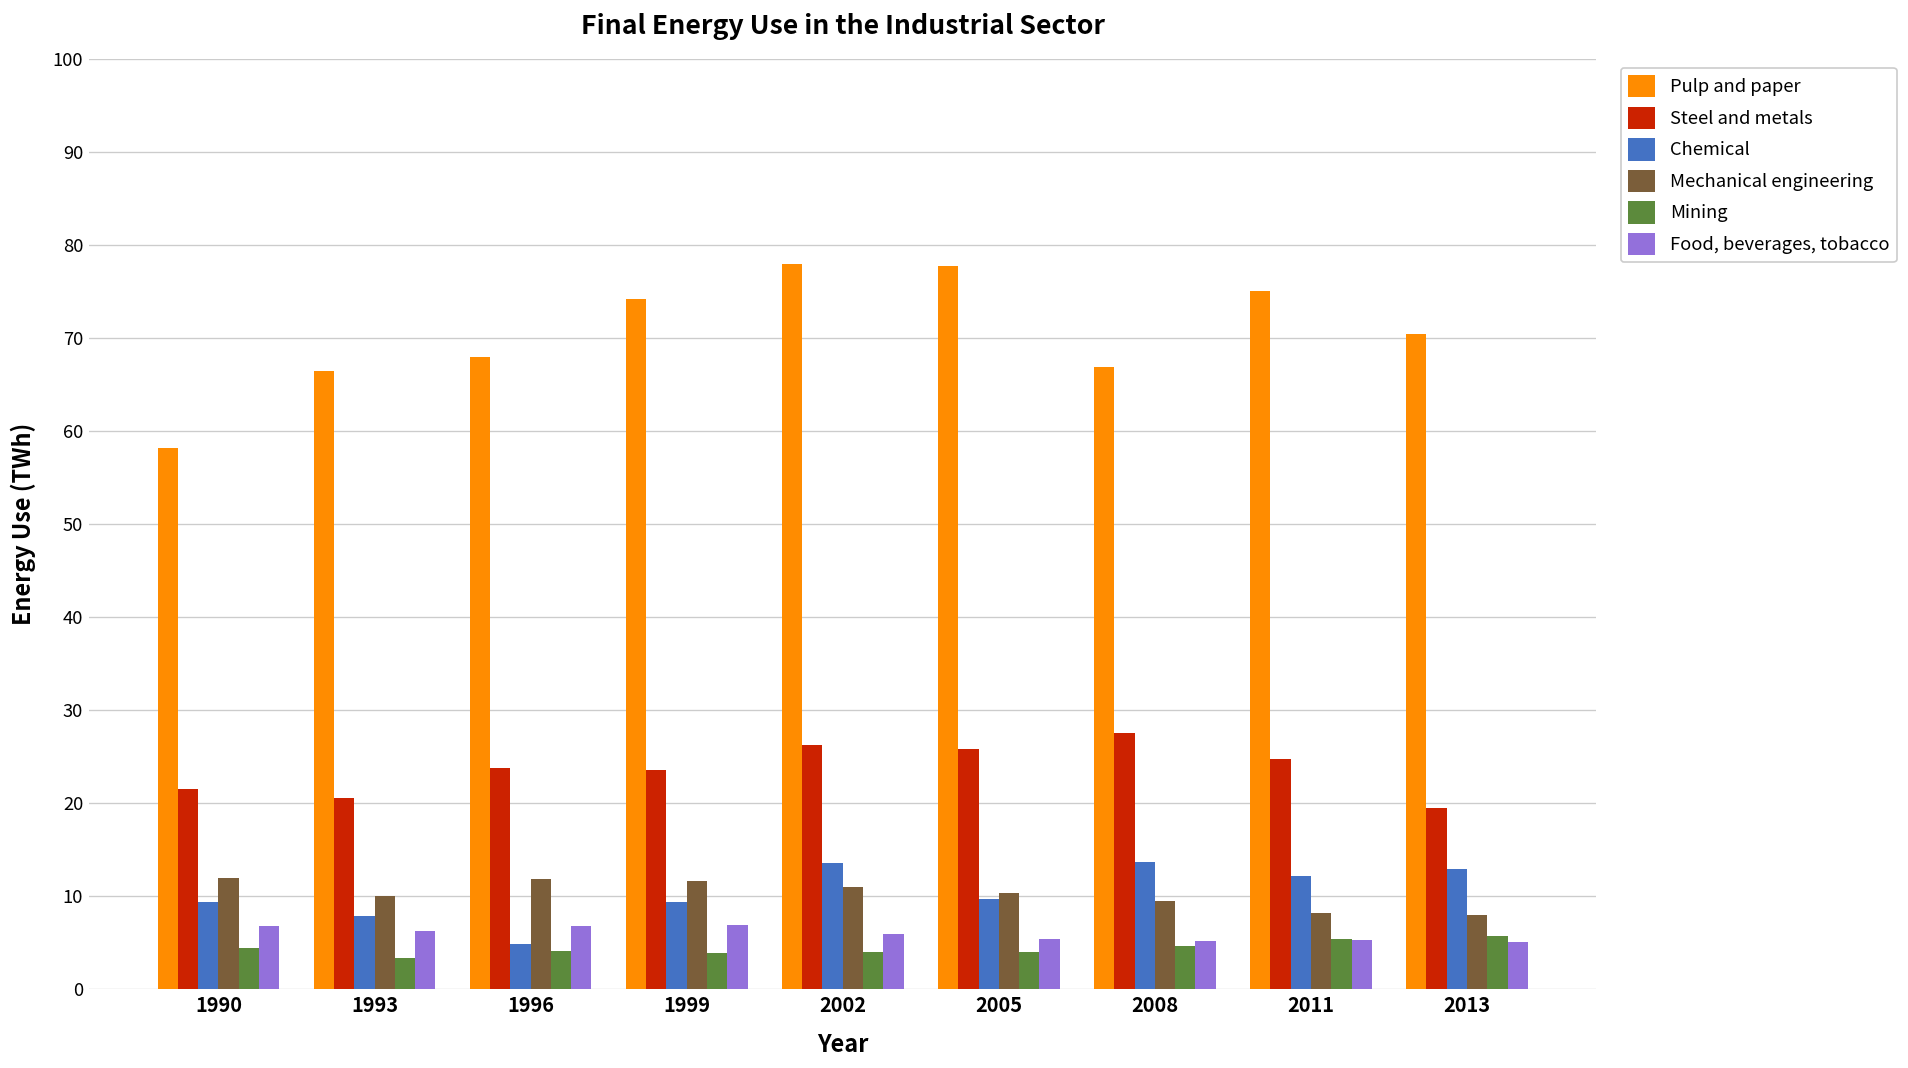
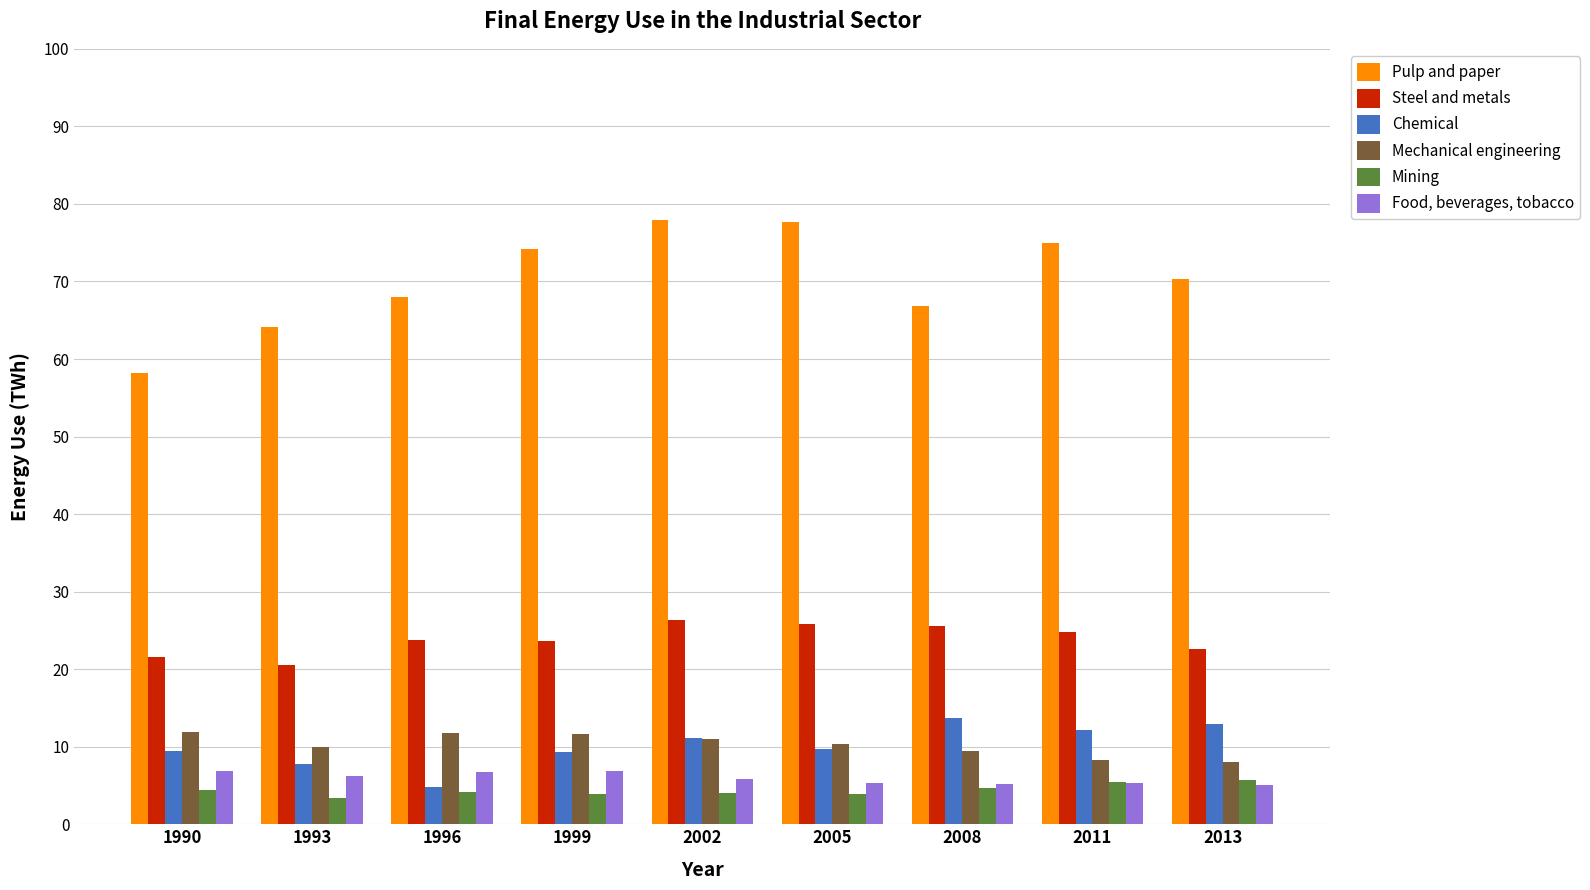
Pulp and paper, 1993: 66 -> 64
Chemical, 2002: 14 -> 11
Steel and metals, 2008: 27 -> 26
Steel and metals, 2013: 19 -> 23
